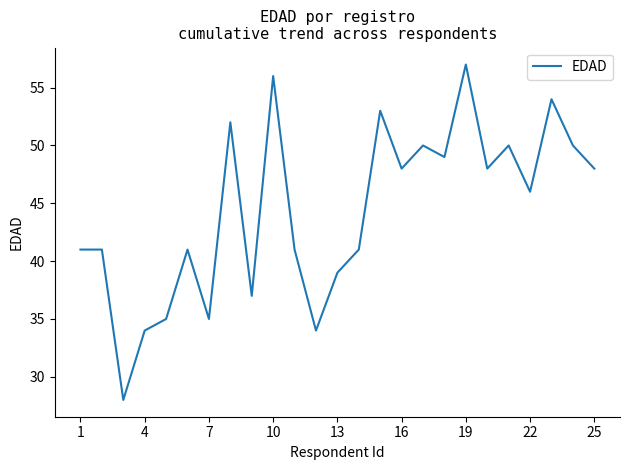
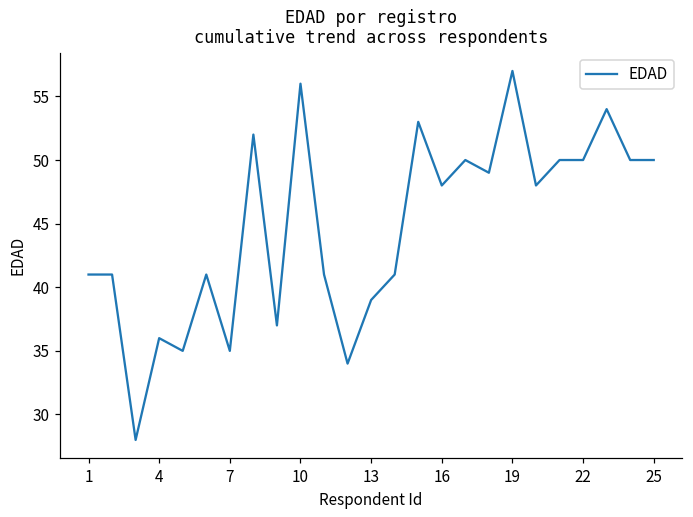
4: 34 -> 36
22: 46 -> 50
25: 48 -> 50
